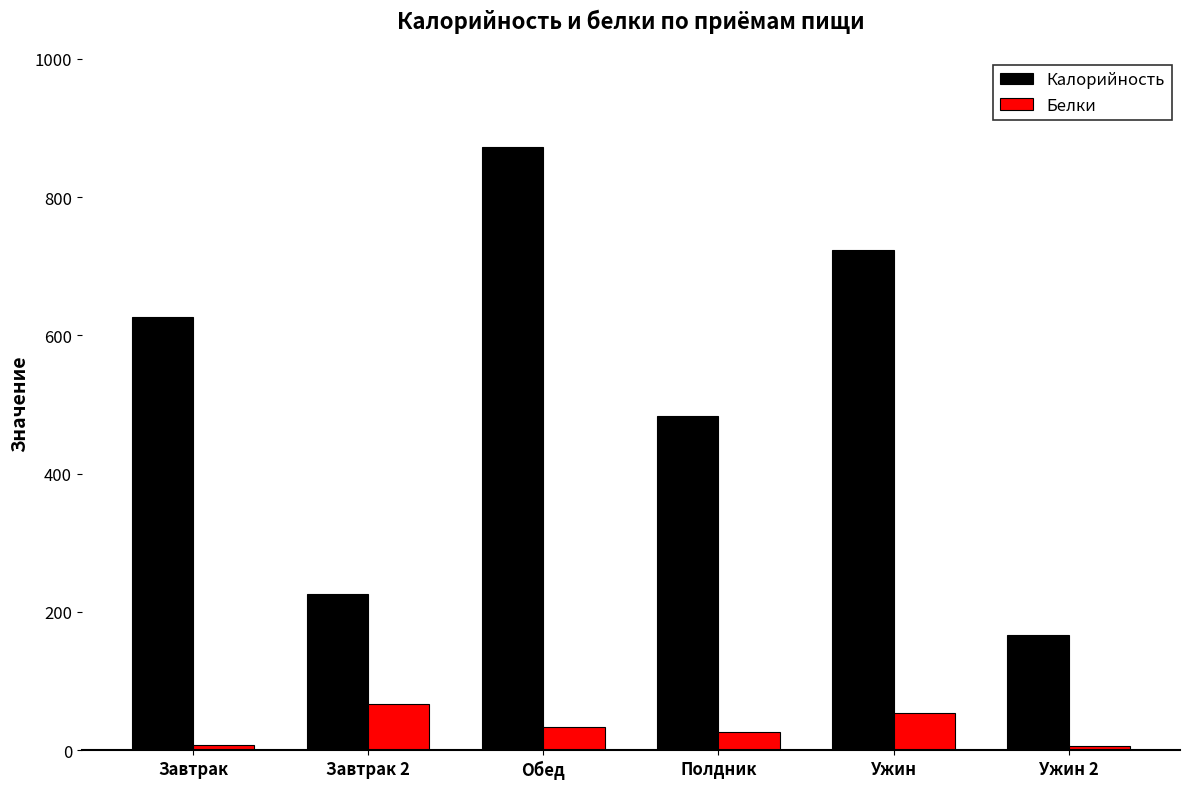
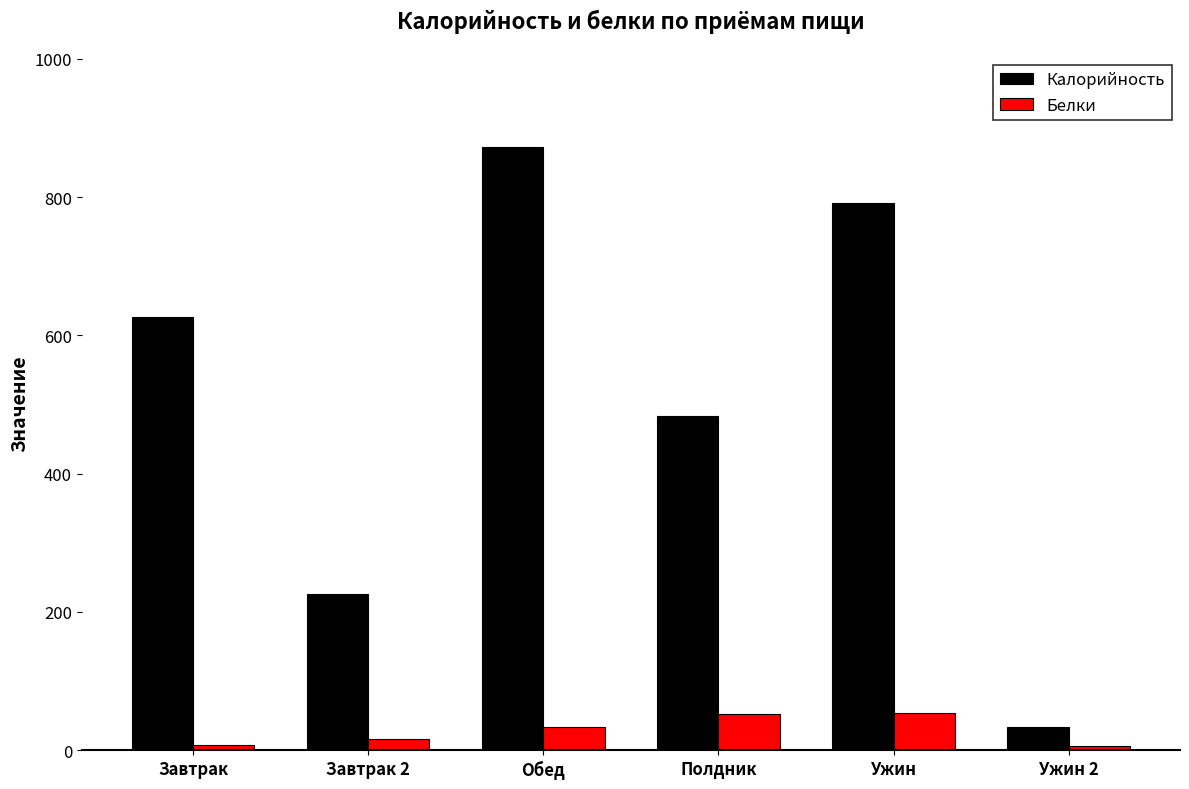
Белки, Завтрак 2: 70 -> 20
Белки, Полдник: 30 -> 50
Калорийность, Ужин: 720 -> 790
Калорийность, Ужин 2: 170 -> 30
